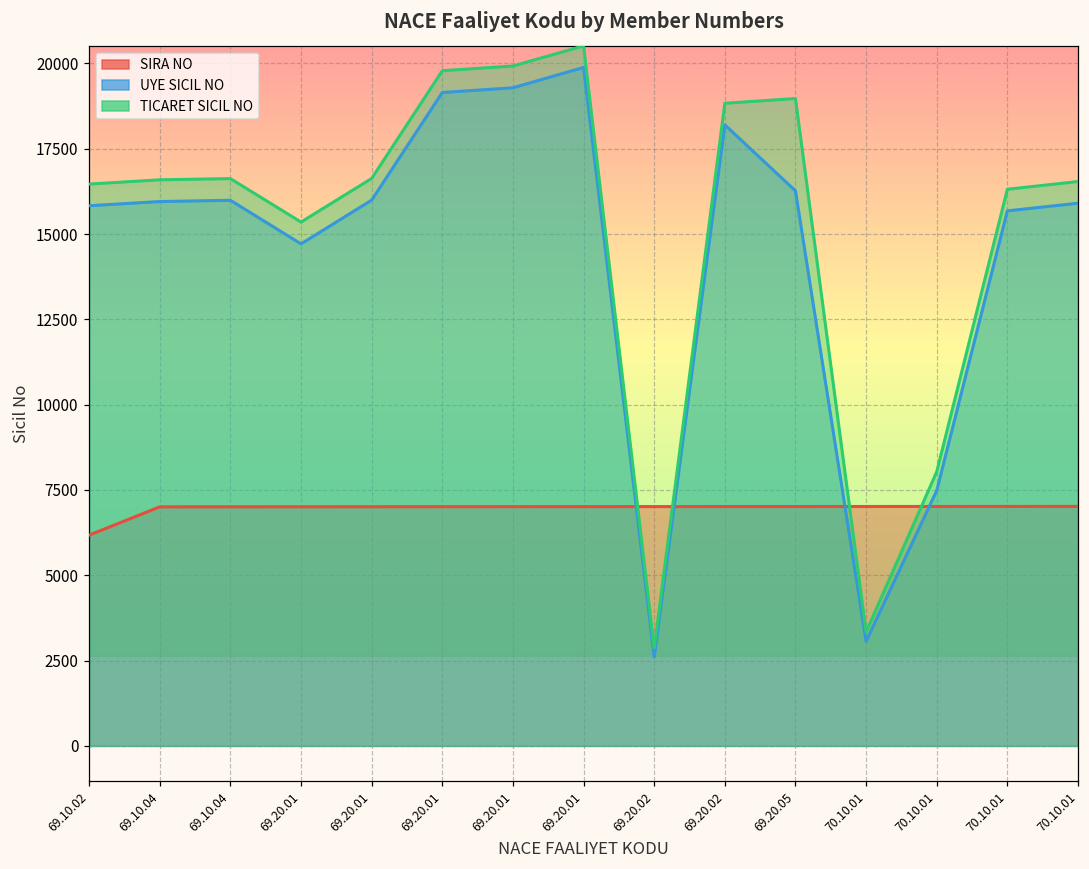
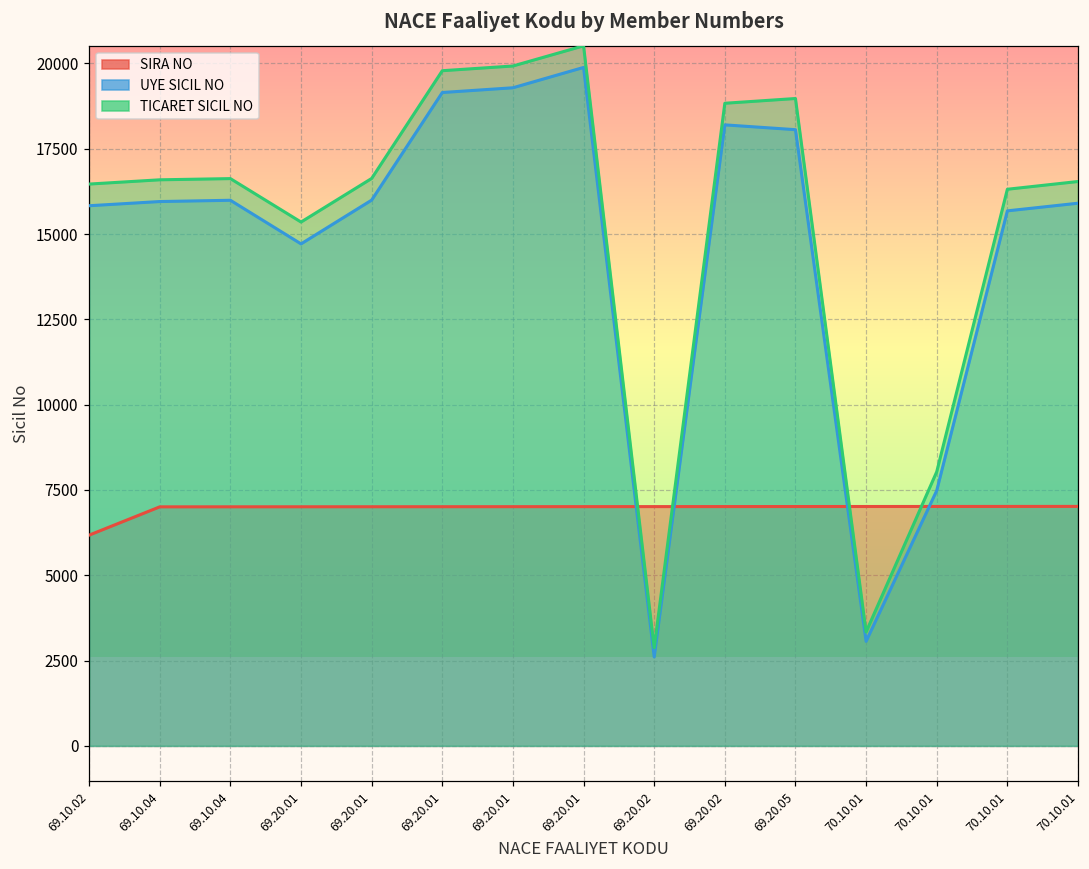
UYE SICIL NO, 69.20.05: 16300 -> 18100
